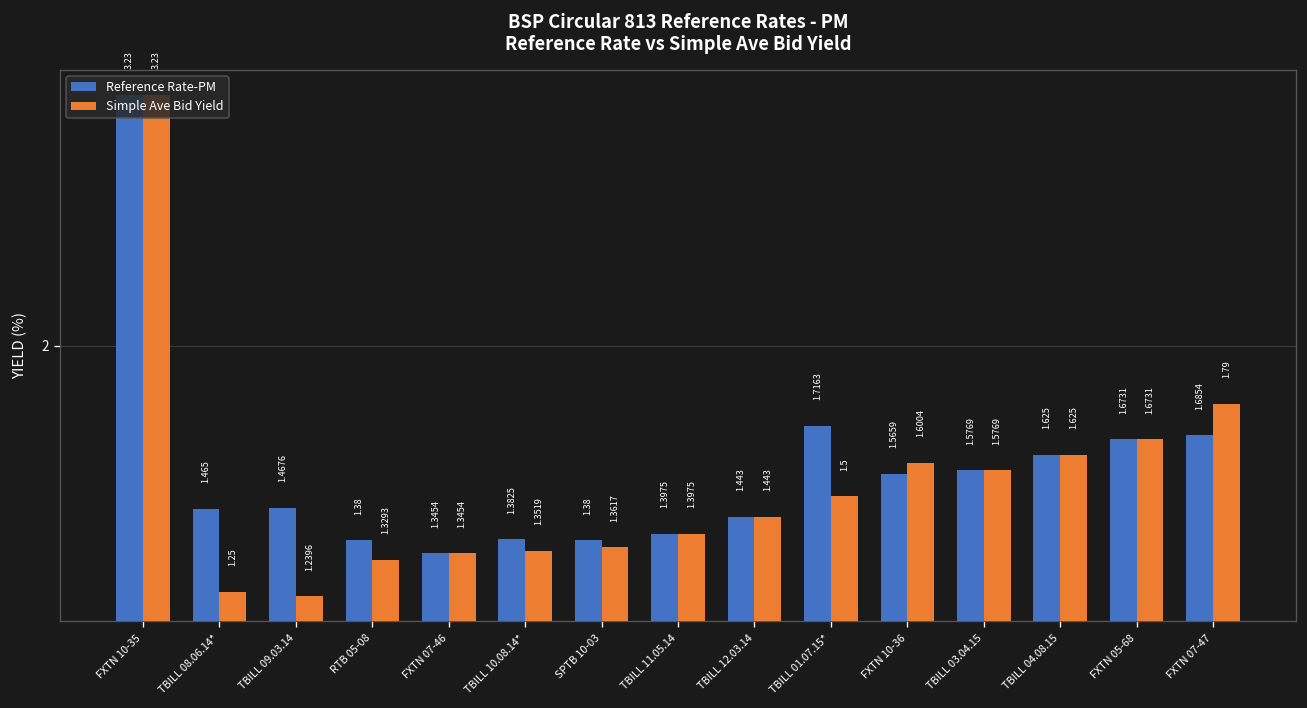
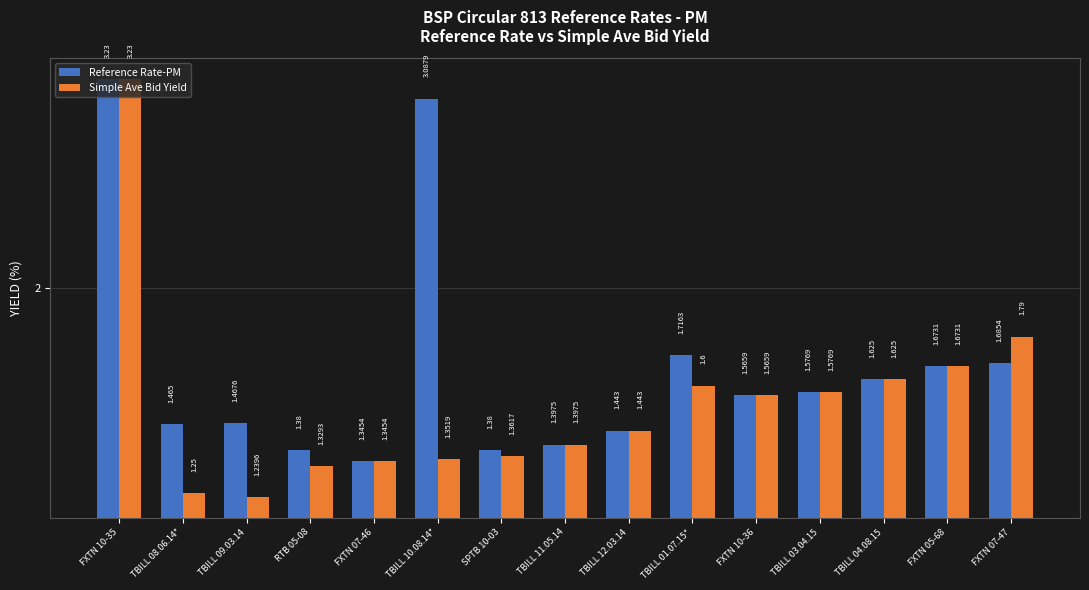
Reference Rate-PM, TBILL 10.08.14*: 1.3825 -> 3.0879
Simple Ave Bid Yield, TBILL 01.07.15*: 1.5 -> 1.6
Simple Ave Bid Yield, FXTN 10-36: 1.6004 -> 1.5659
